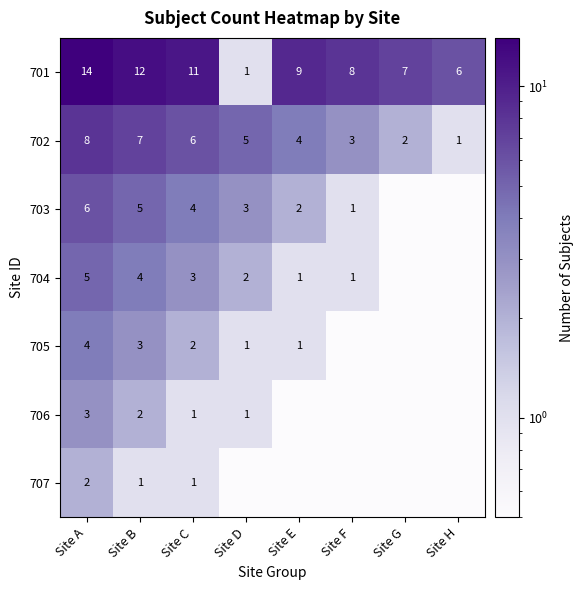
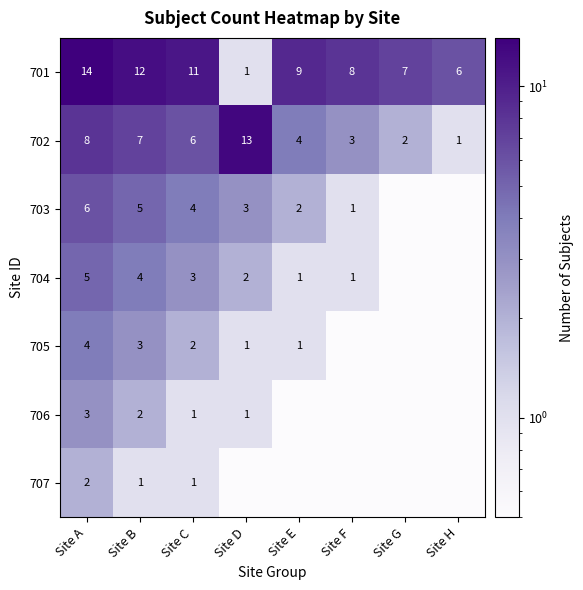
702, Site D: 5 -> 13
